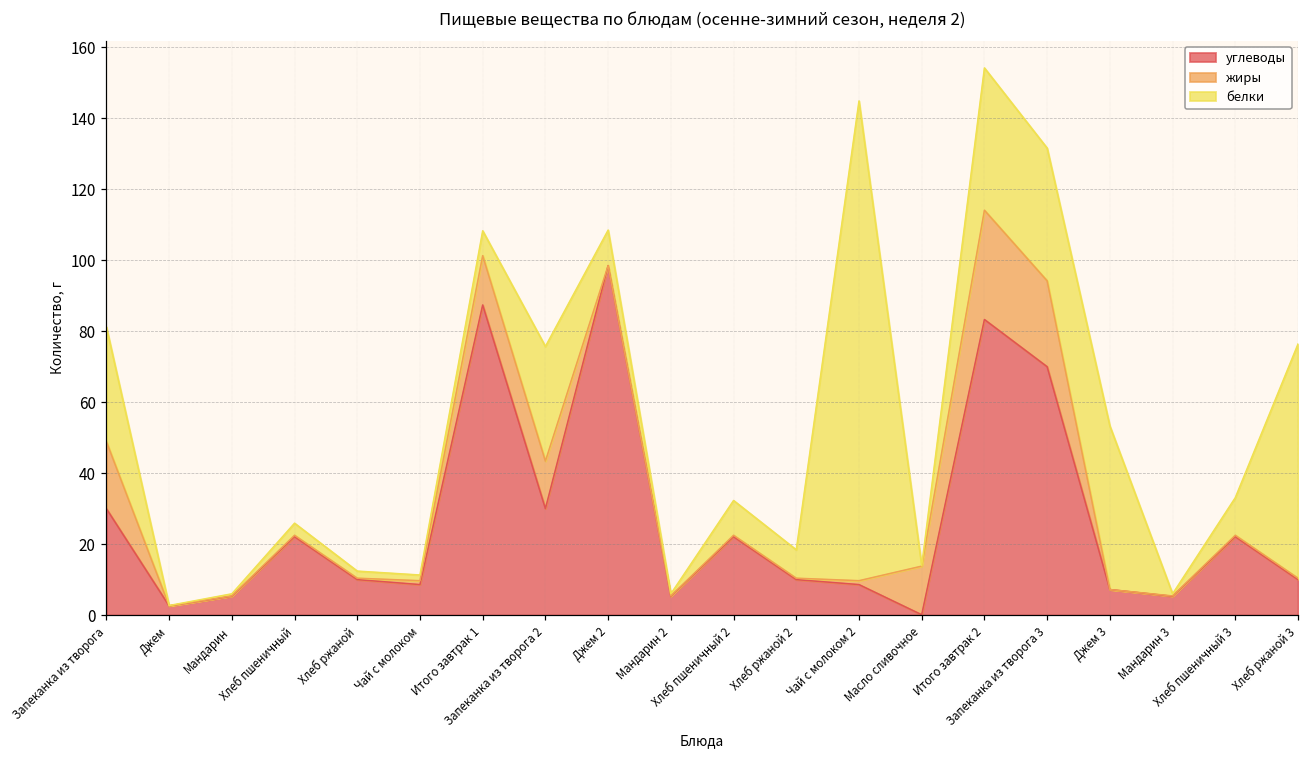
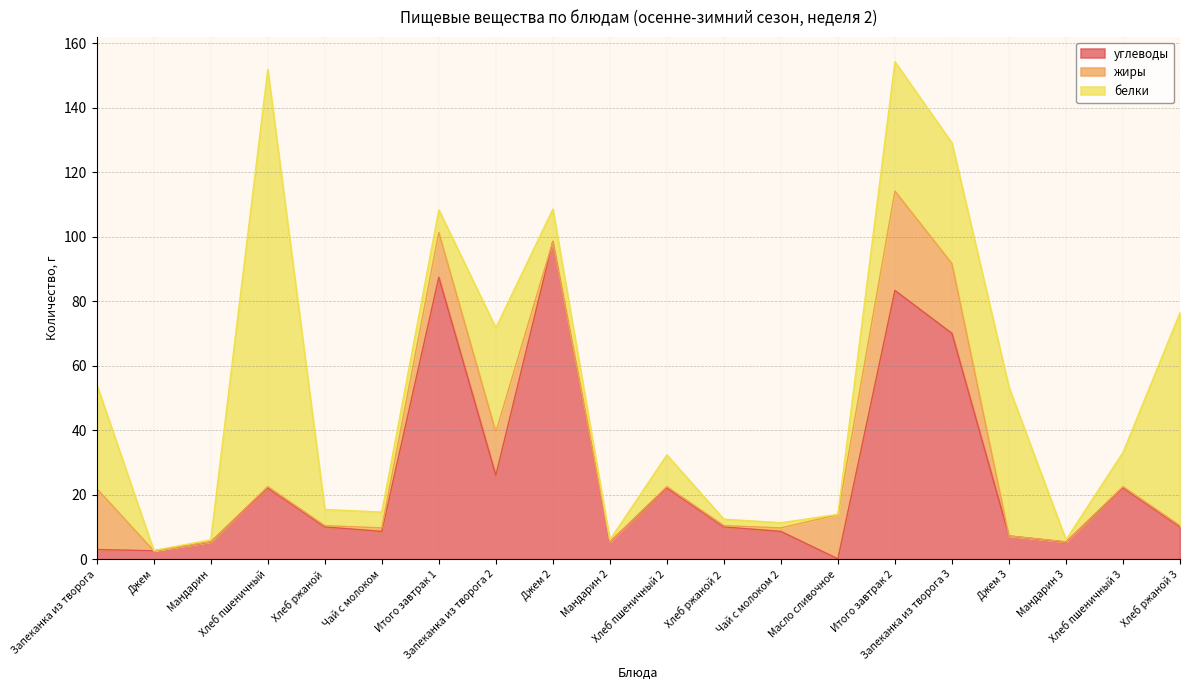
углеводы, Запеканка из творога: 30 -> 3
белки, Хлеб пшеничный: 3 -> 129
белки, Хлеб ржаной: 2 -> 5
белки, Чай с молоком: 2 -> 5
углеводы, Запеканка из творога 2: 30 -> 26
белки, Хлеб ржаной 2: 8 -> 2
белки, Чай с молоком 2: 135 -> 2
жиры, Запеканка из творога 3: 24 -> 22
